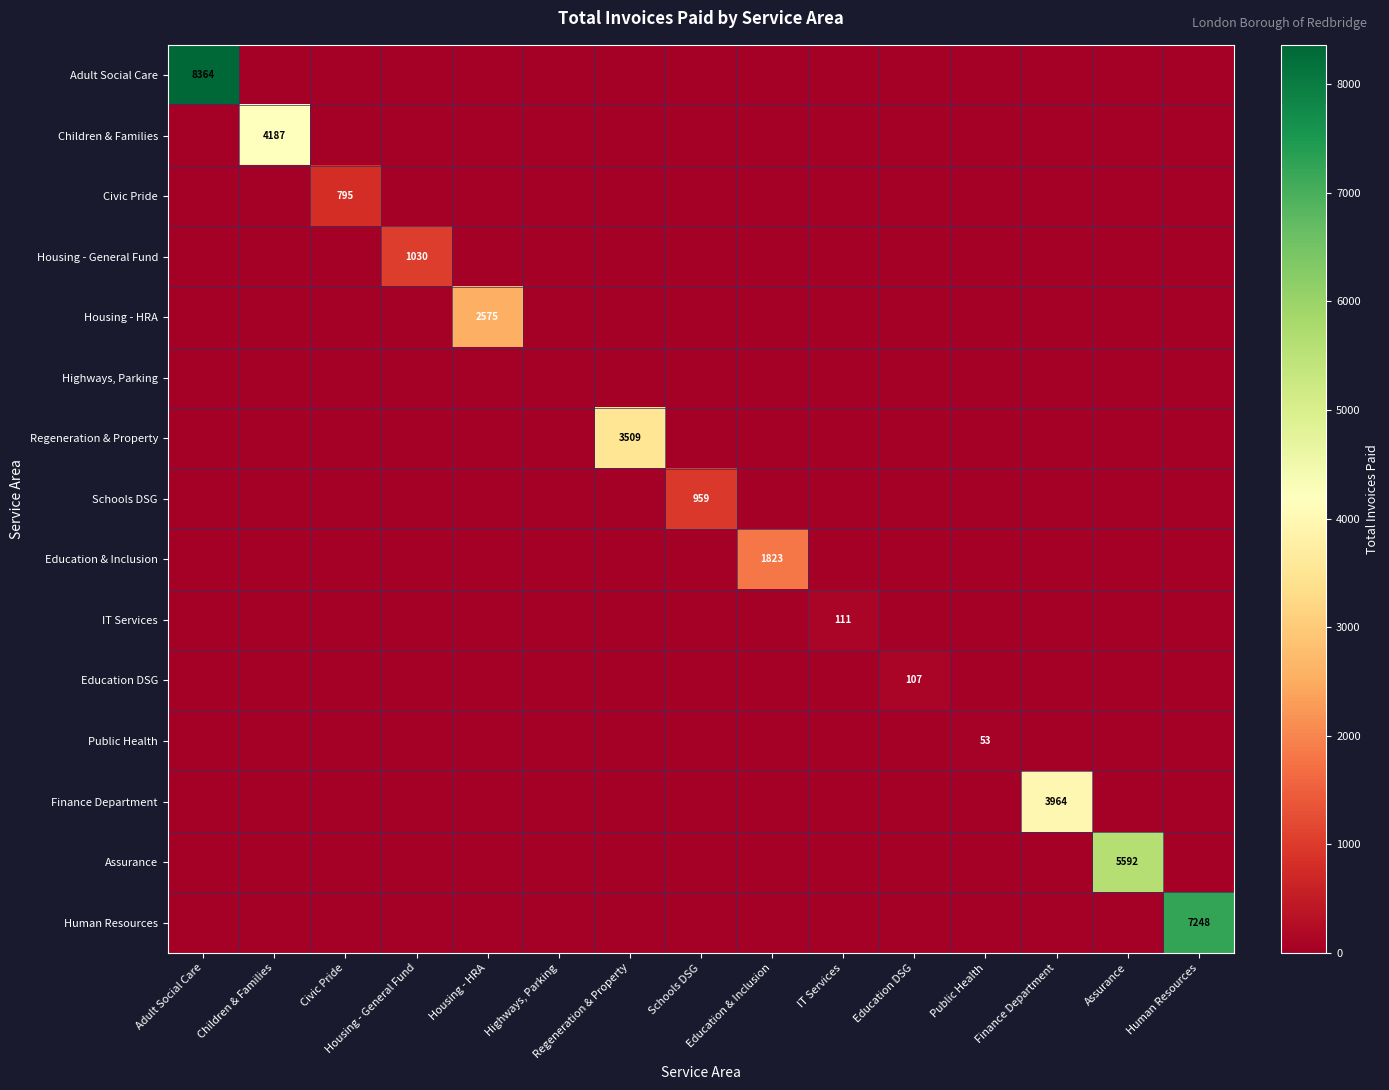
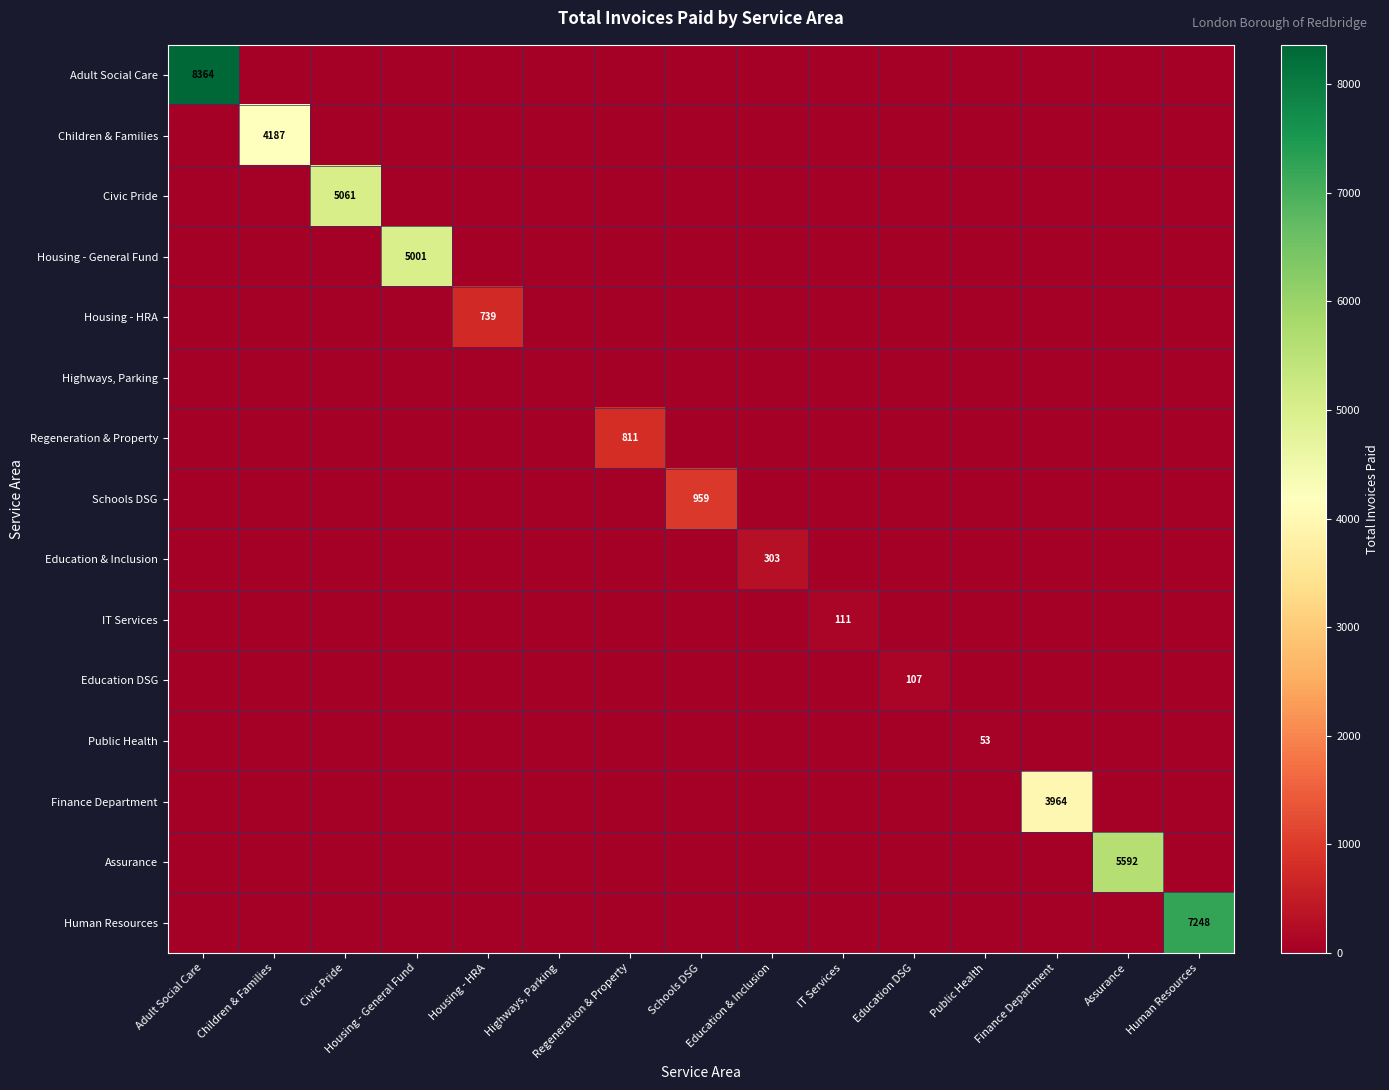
Civic Pride, Civic Pride: 795 -> 5061
Housing - General Fund, Housing - General Fund: 1030 -> 5001
Housing - HRA, Housing - HRA: 2575 -> 739
Regeneration & Property, Regeneration & Property: 3509 -> 811
Education & Inclusion, Education & Inclusion: 1823 -> 303
